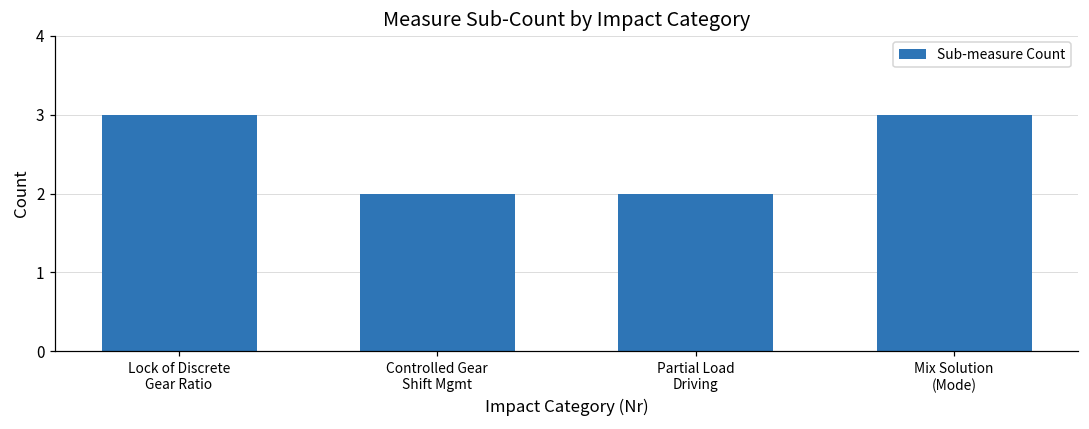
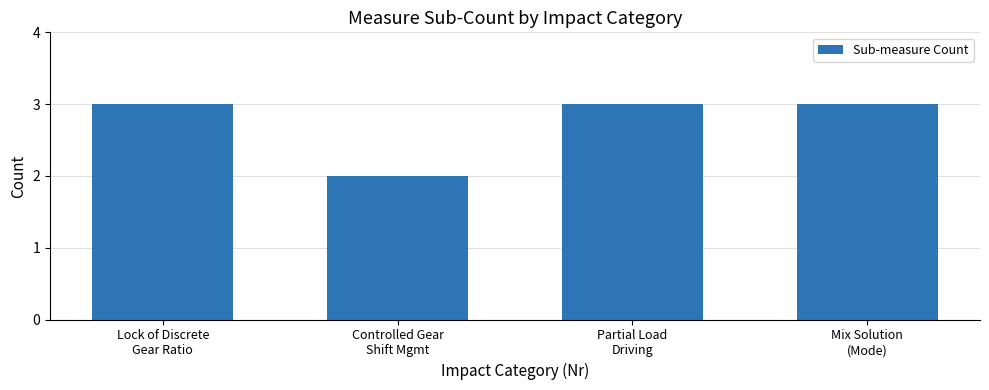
Partial Load Driving: 2 -> 3
